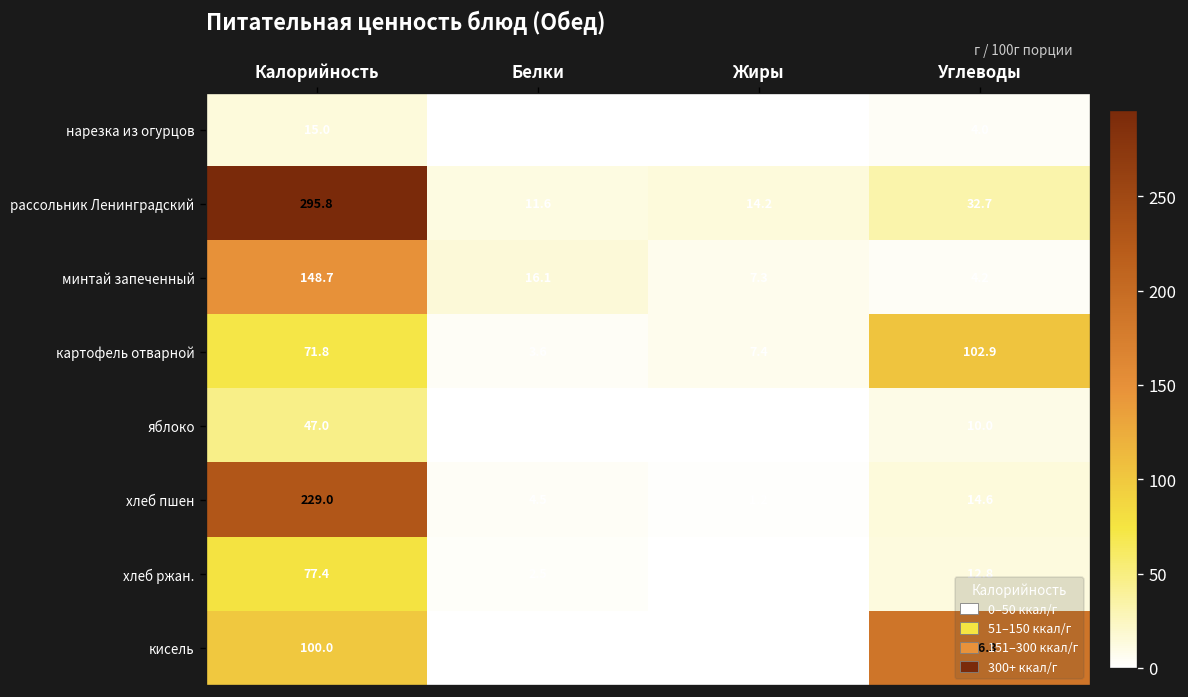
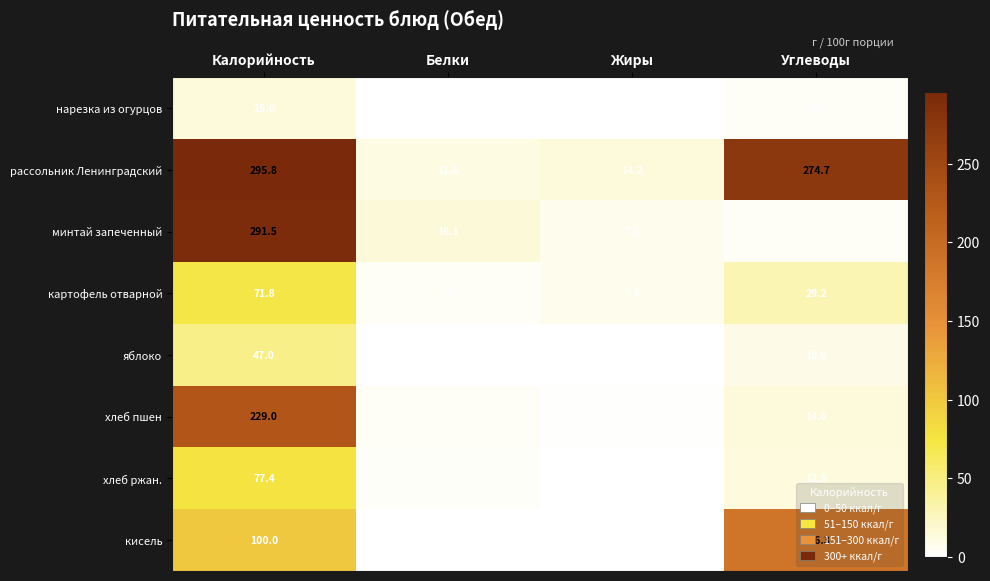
рассольник Ленинградский, Углеводы: 32.7 -> 274.7
минтай запеченный, Калорийность: 148.7 -> 291.5
картофель отварной, Углеводы: 102.9 -> 29.2
